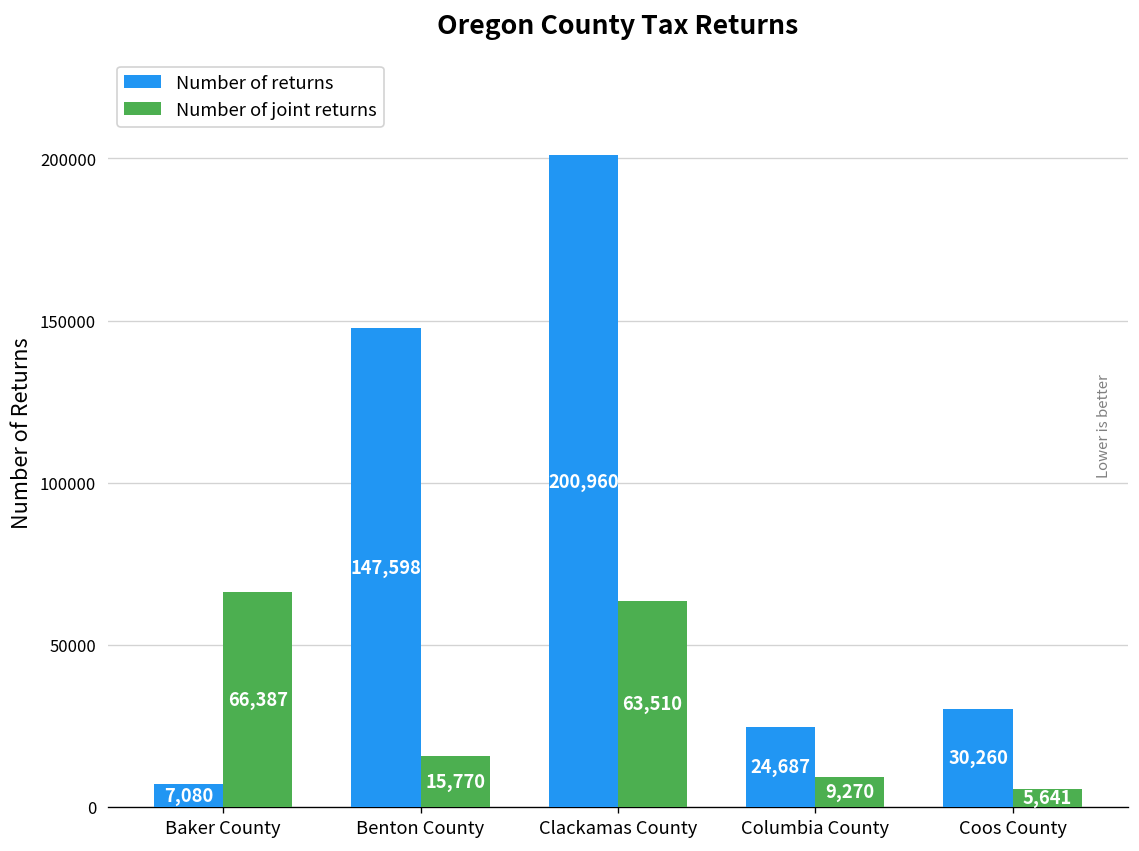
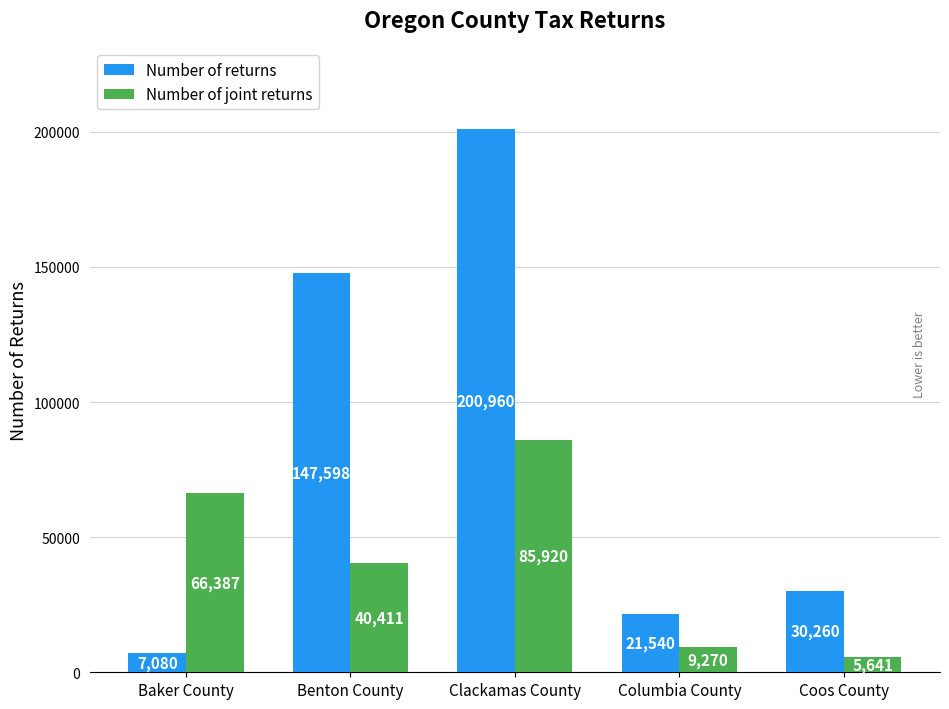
Number of joint returns, Benton County: 15,770 -> 40,411
Number of joint returns, Clackamas County: 63,510 -> 85,920
Number of returns, Columbia County: 24,687 -> 21,540
